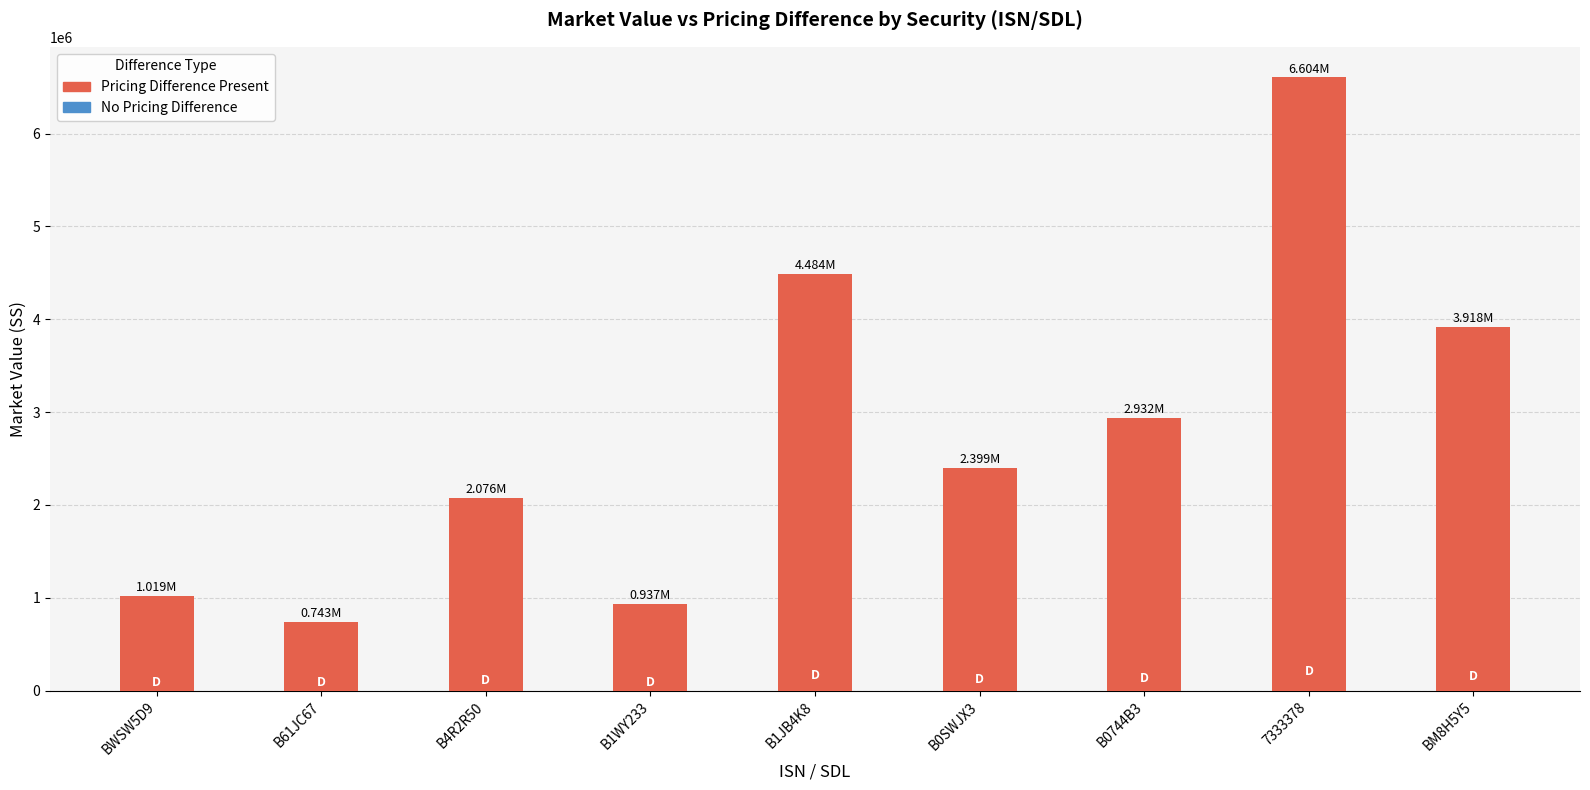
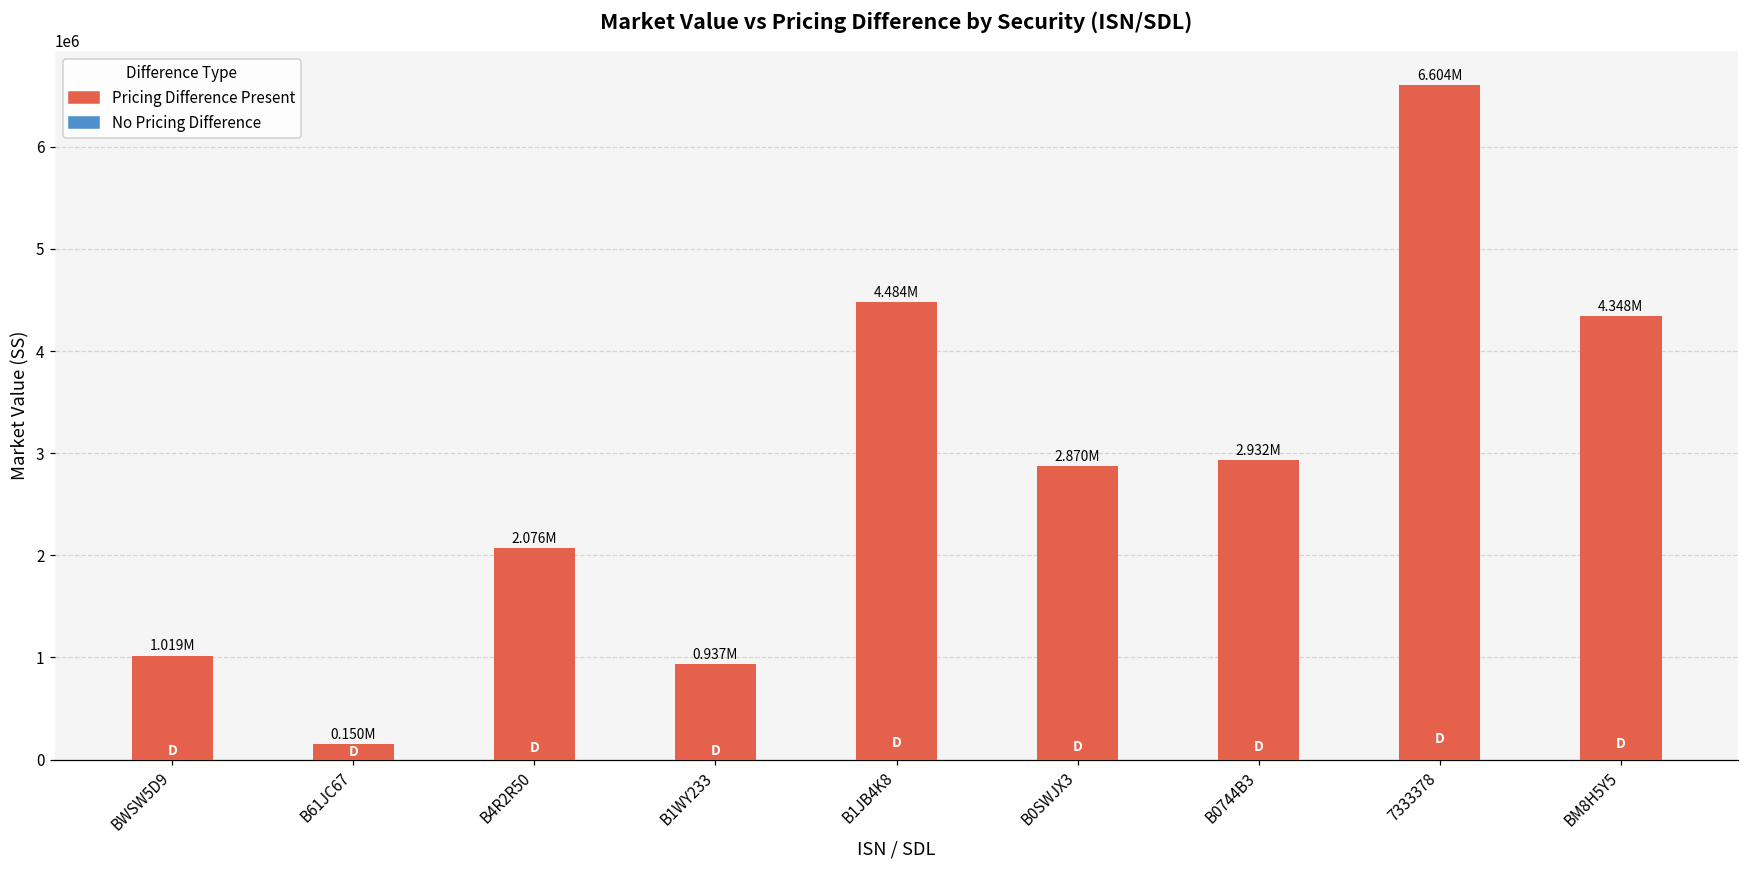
B61JC67: 0.743M -> 0.150M
B0SWJX3: 2.399M -> 2.870M
BM8H5Y5: 3.918M -> 4.348M
